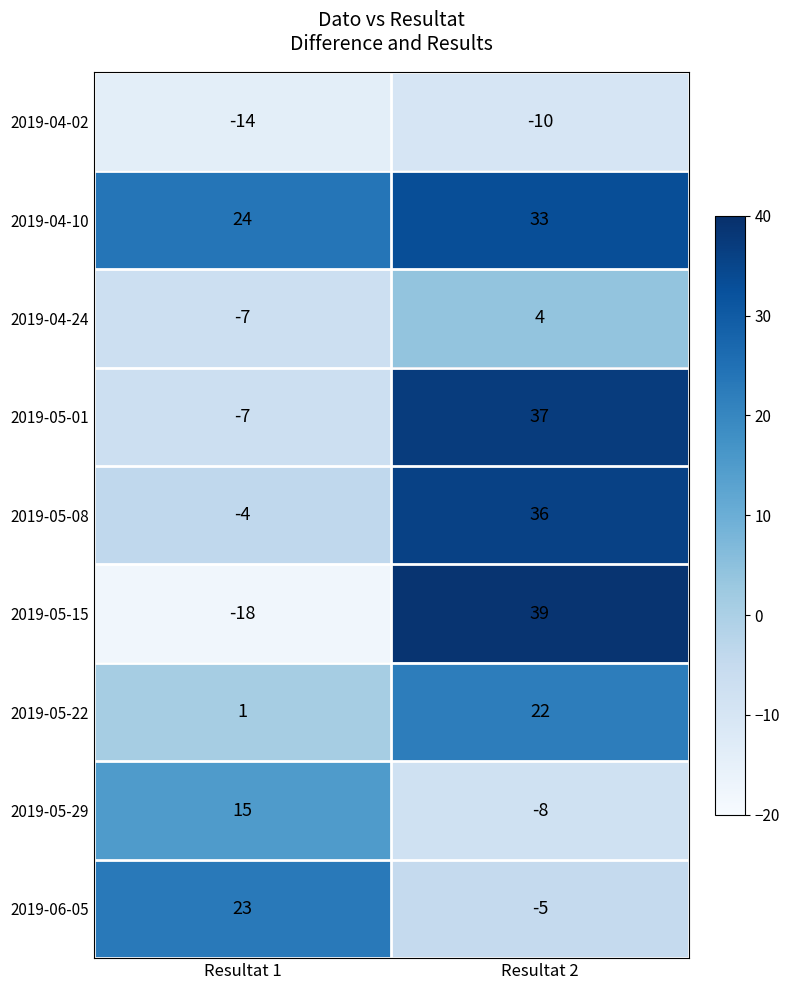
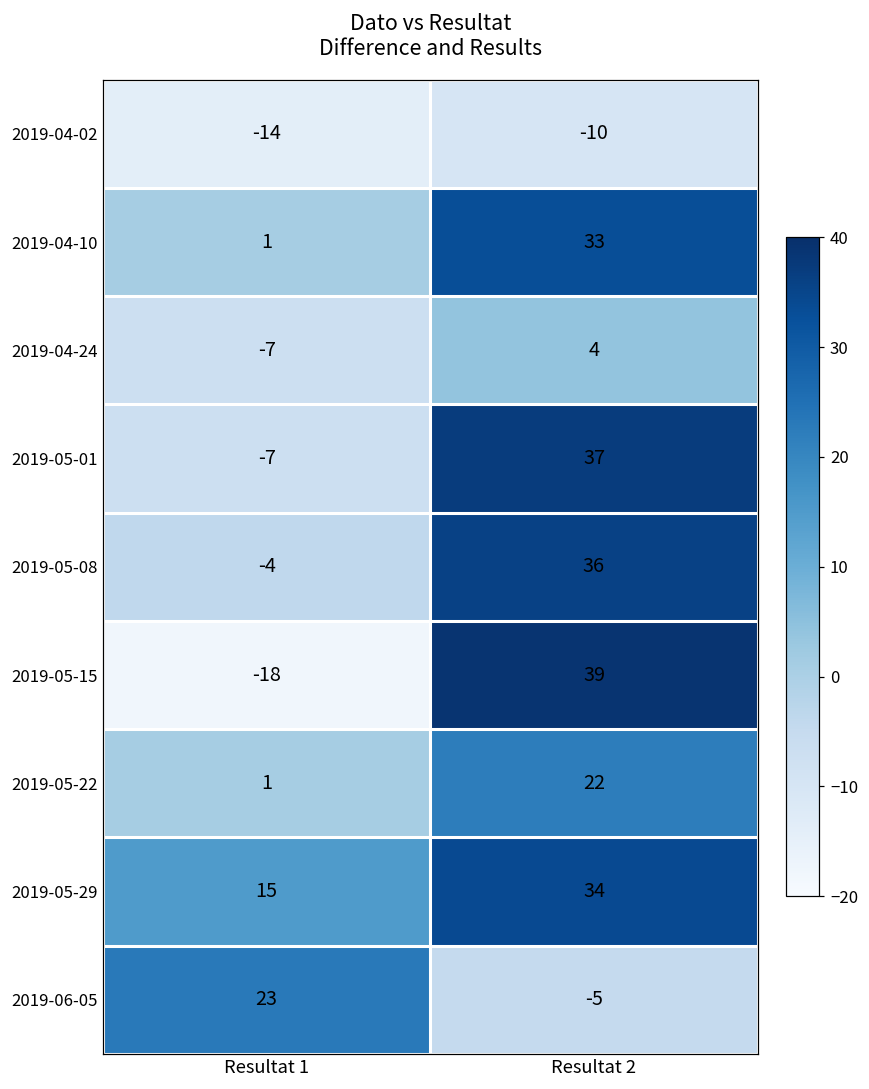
2019-04-10, Resultat 1: 24 -> 1
2019-05-29, Resultat 2: -8 -> 34
